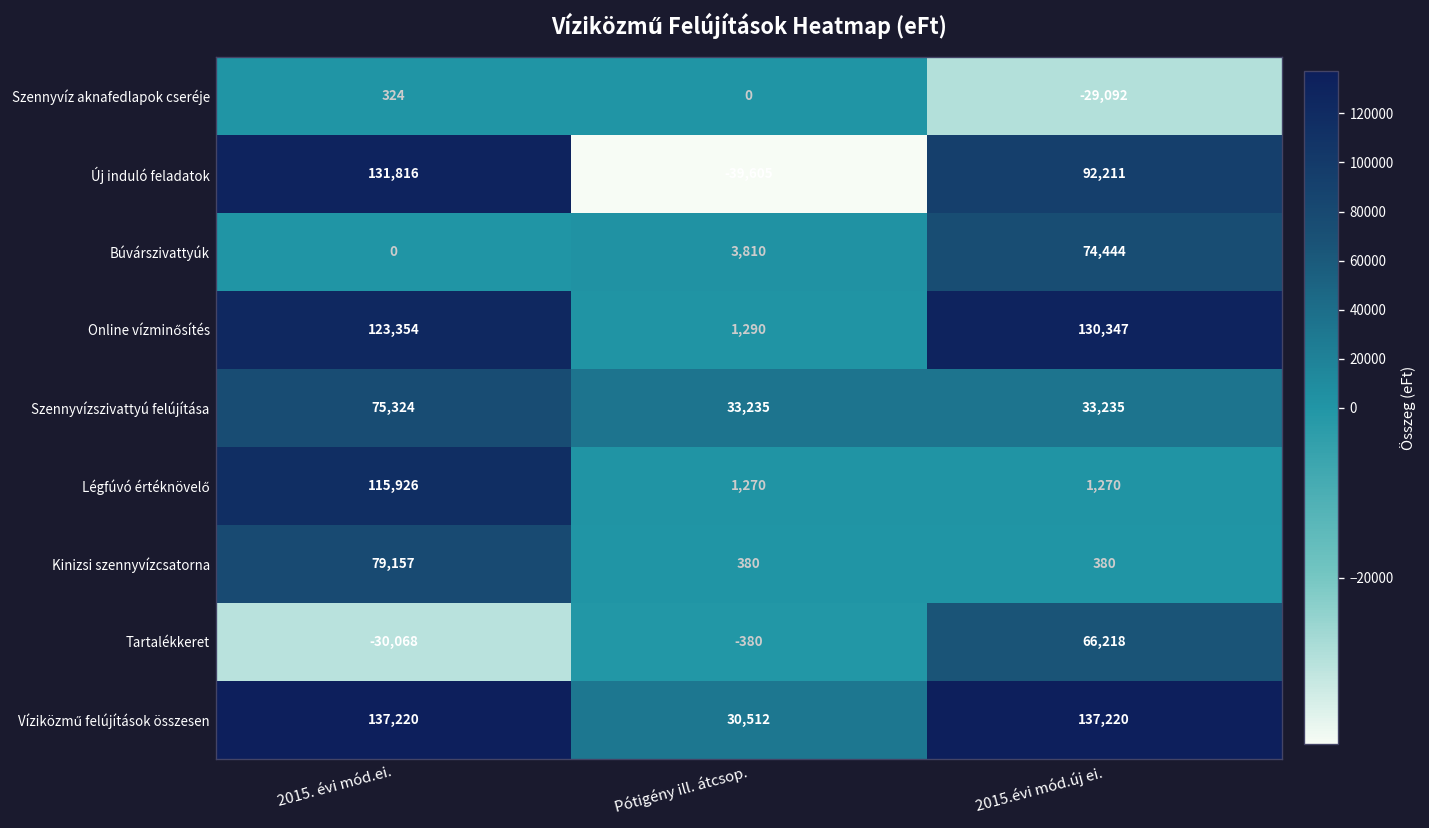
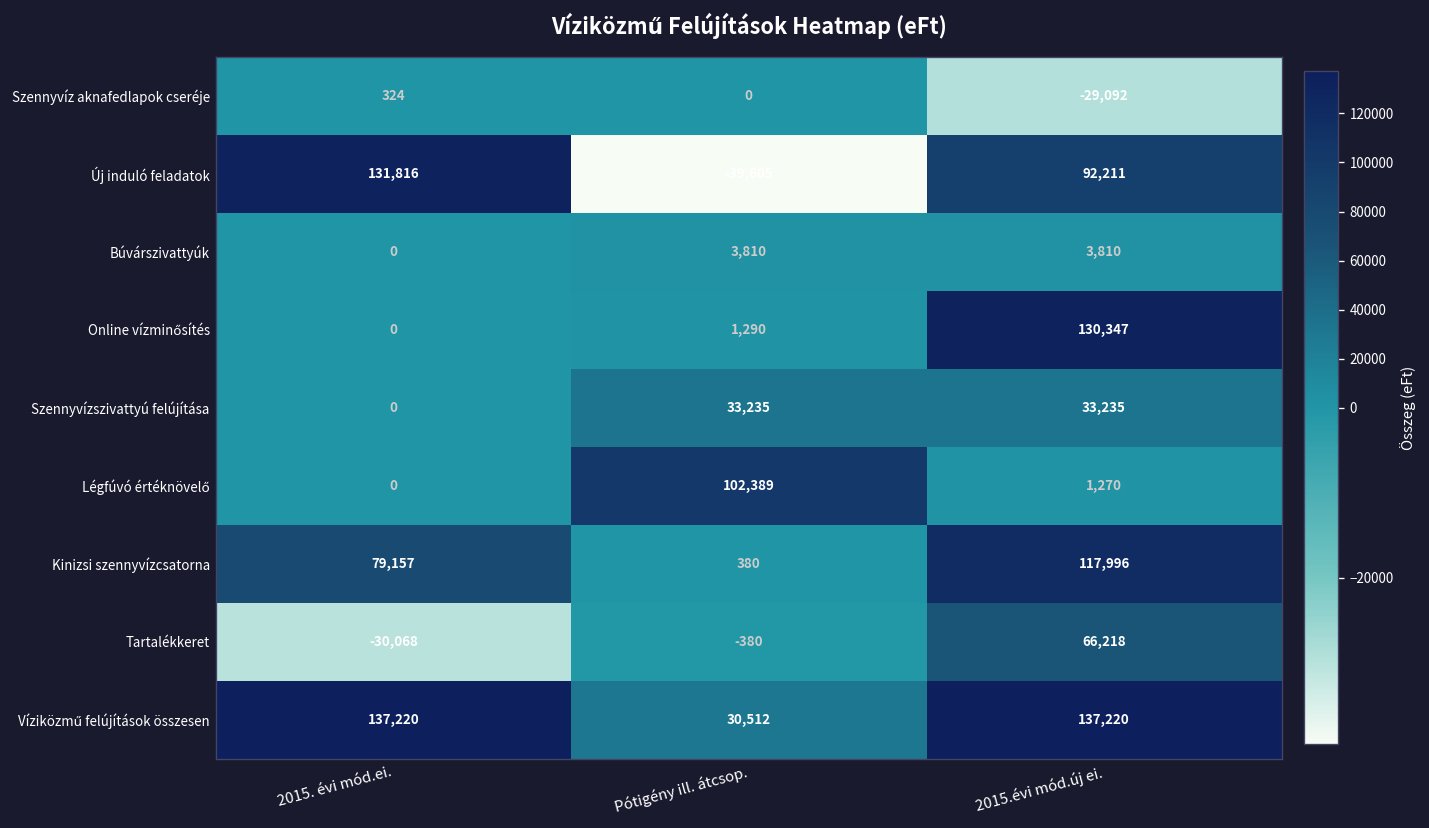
Búvárszivattyúk, 2015.évi mód.új ei.: 74,444 -> 3,810
Online vízminősítés, 2015. évi mód.ei.: 123,354 -> 0
Szennyvízszivattyú felújítása, 2015. évi mód.ei.: 75,324 -> 0
Légfúvó értéknövelő, 2015. évi mód.ei.: 115,926 -> 0
Légfúvó értéknövelő, Pótigény ill. átcsop.: 1,270 -> 102,389
Kinizsi szennyvízcsatorna, 2015.évi mód.új ei.: 380 -> 117,996
